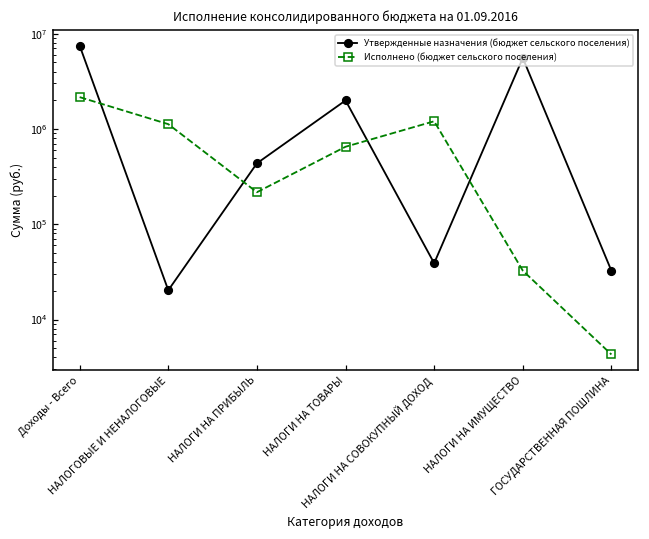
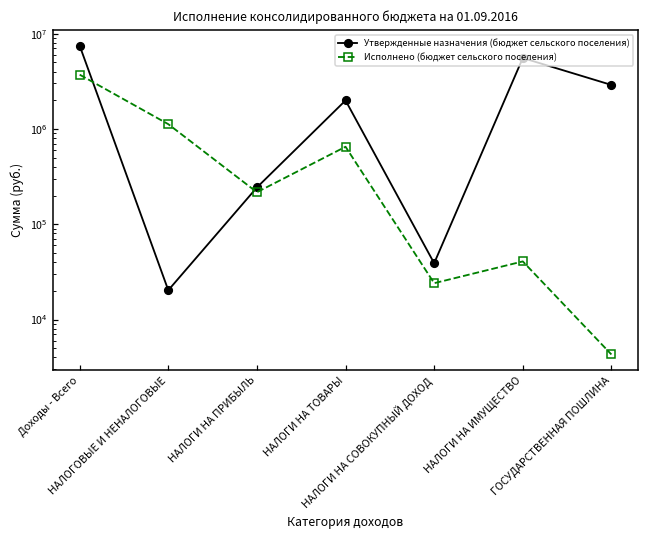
Исполнено (бюджет сельского поселения), Доходы - Всего: 2200000 -> 3700000
Утвержденные назначения (бюджет сельского поселения), НАЛОГИ НА ПРИБЫЛЬ: 400000 -> 240000
Исполнено (бюджет сельского поселения), НАЛОГИ НА СОВОКУПНЫЙ ДОХОД: 1200000 -> 24000
Исполнено (бюджет сельского поселения), НАЛОГИ НА ИМУЩЕСТВО: 33000 -> 40000
Утвержденные назначения (бюджет сельского поселения), ГОСУДАРСТВЕННАЯ ПОШЛИНА: 33000 -> 2900000
